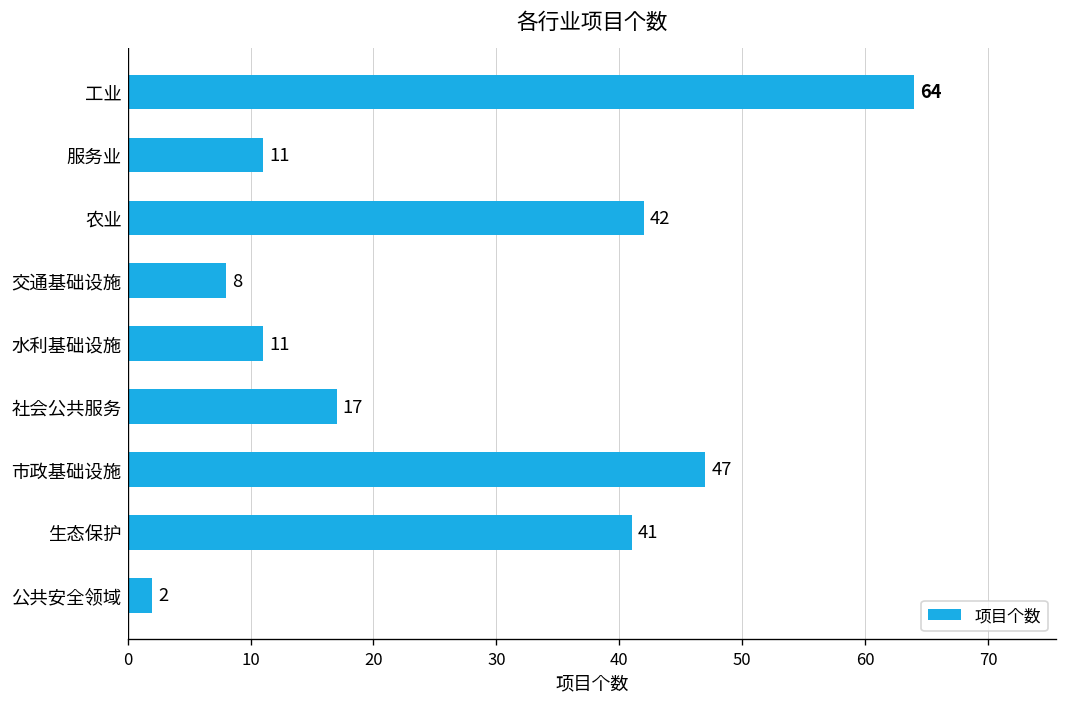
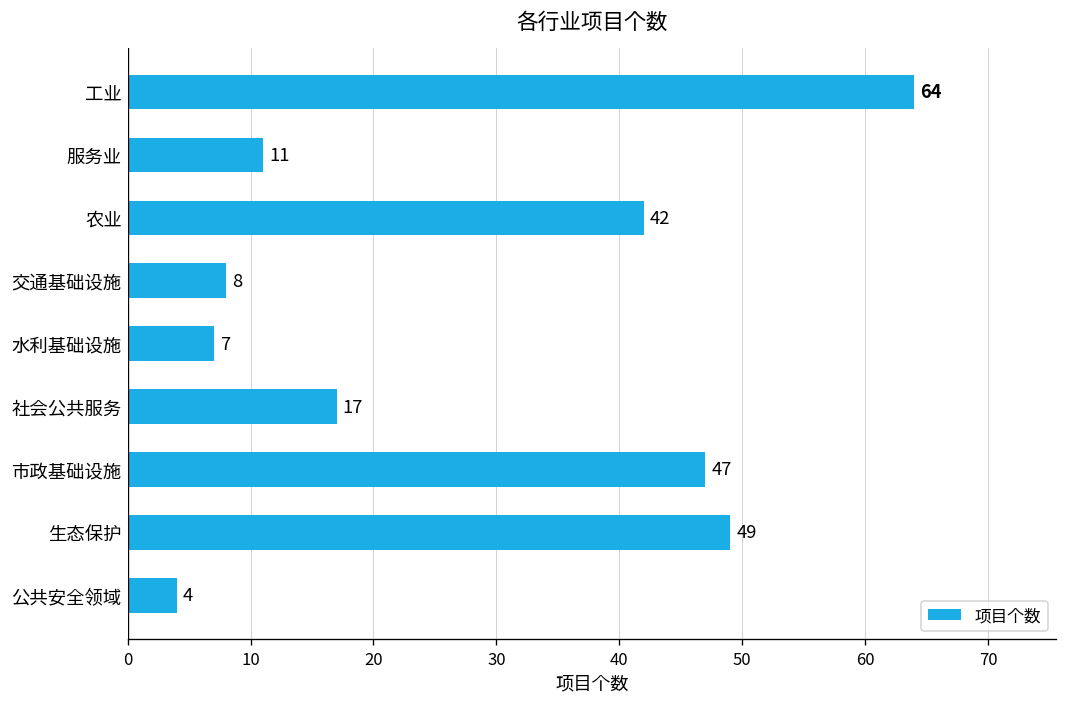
水利基础设施: 11 -> 7
生态保护: 41 -> 49
公共安全领域: 2 -> 4
